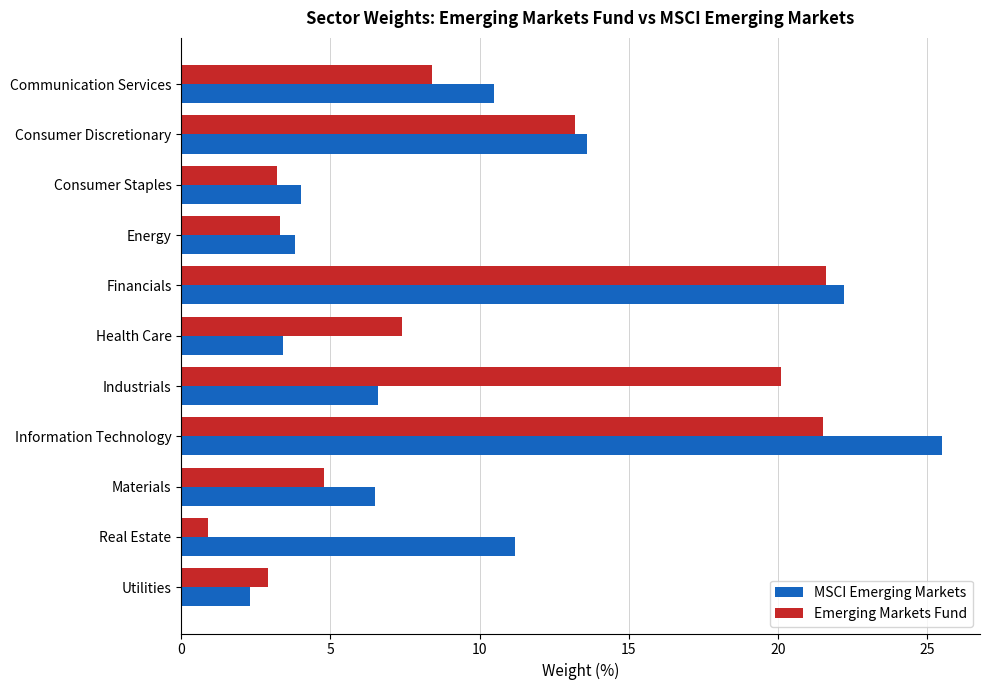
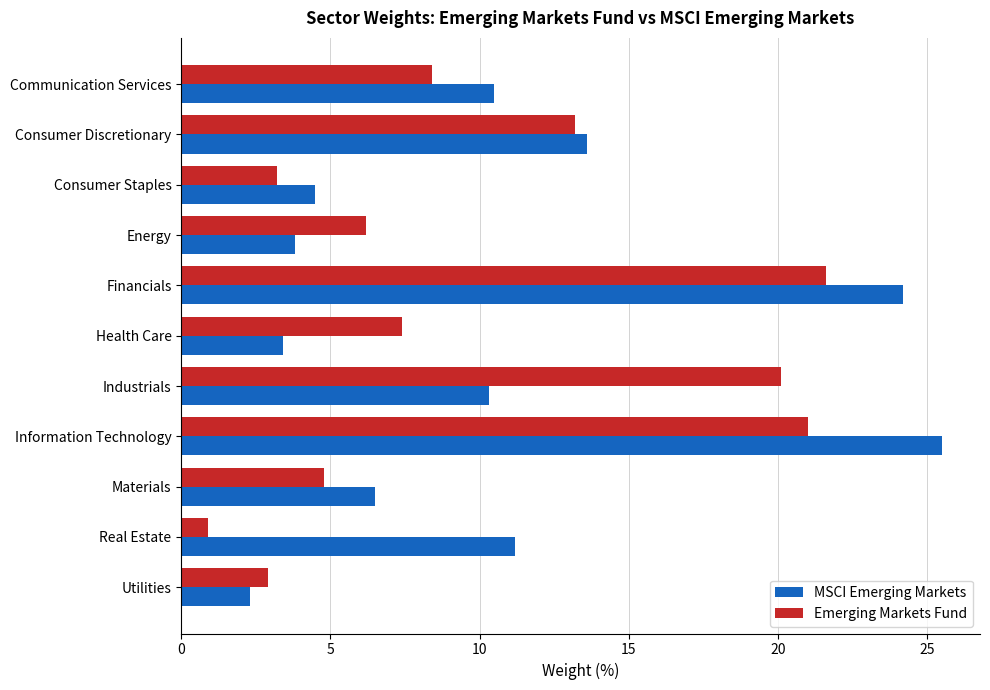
MSCI Emerging Markets, Consumer Staples: 4.0 -> 4.5
Emerging Markets Fund, Energy: 3.3 -> 6.2
MSCI Emerging Markets, Financials: 22.2 -> 24.2
MSCI Emerging Markets, Industrials: 6.6 -> 10.3
Emerging Markets Fund, Information Technology: 21.5 -> 21.0
